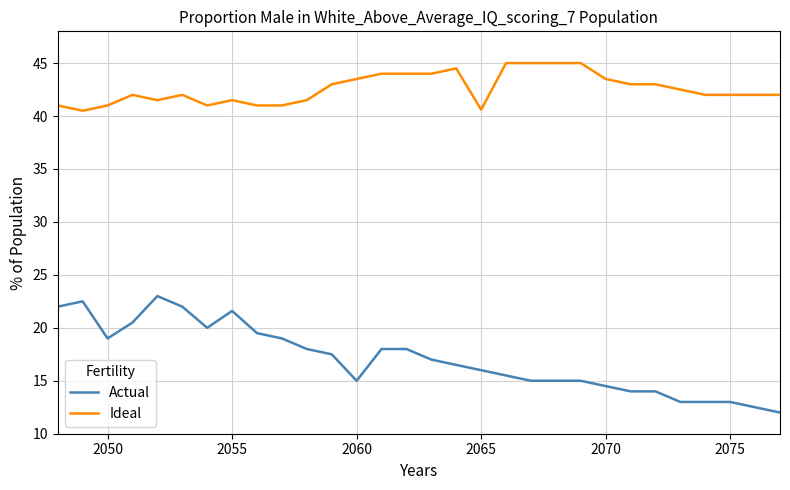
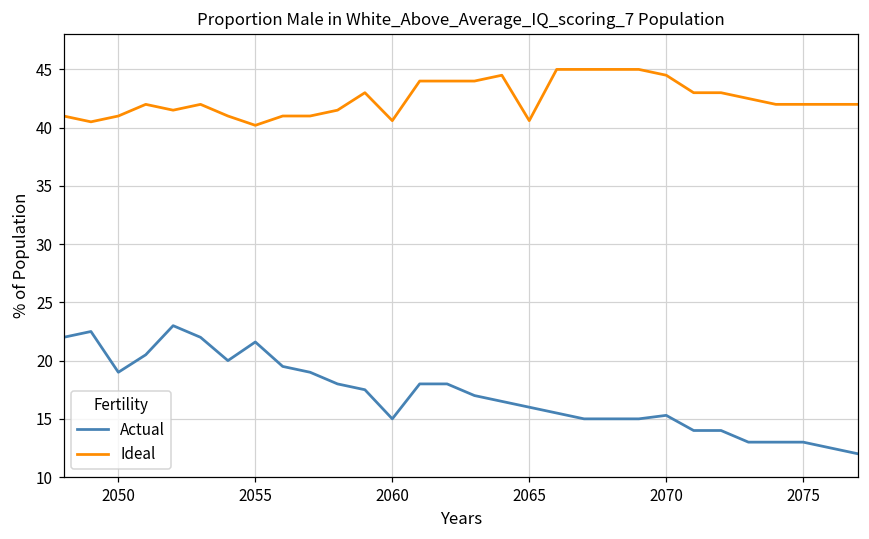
Ideal, 2055: 41.5 -> 40.2
Ideal, 2060: 43.5 -> 40.6
Actual, 2070: 14.5 -> 15.3
Ideal, 2070: 43.5 -> 44.5
